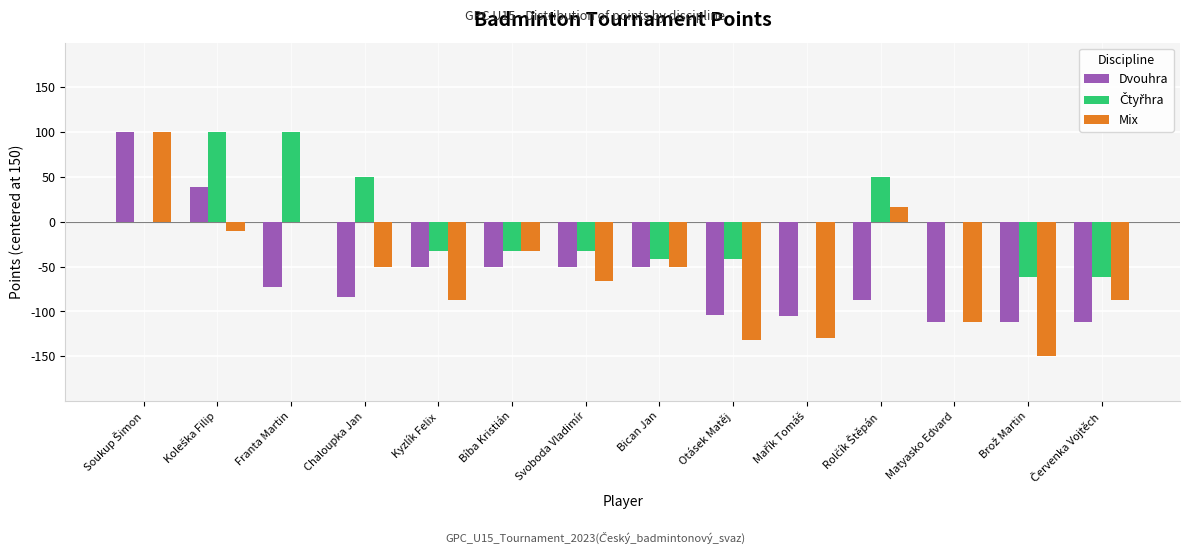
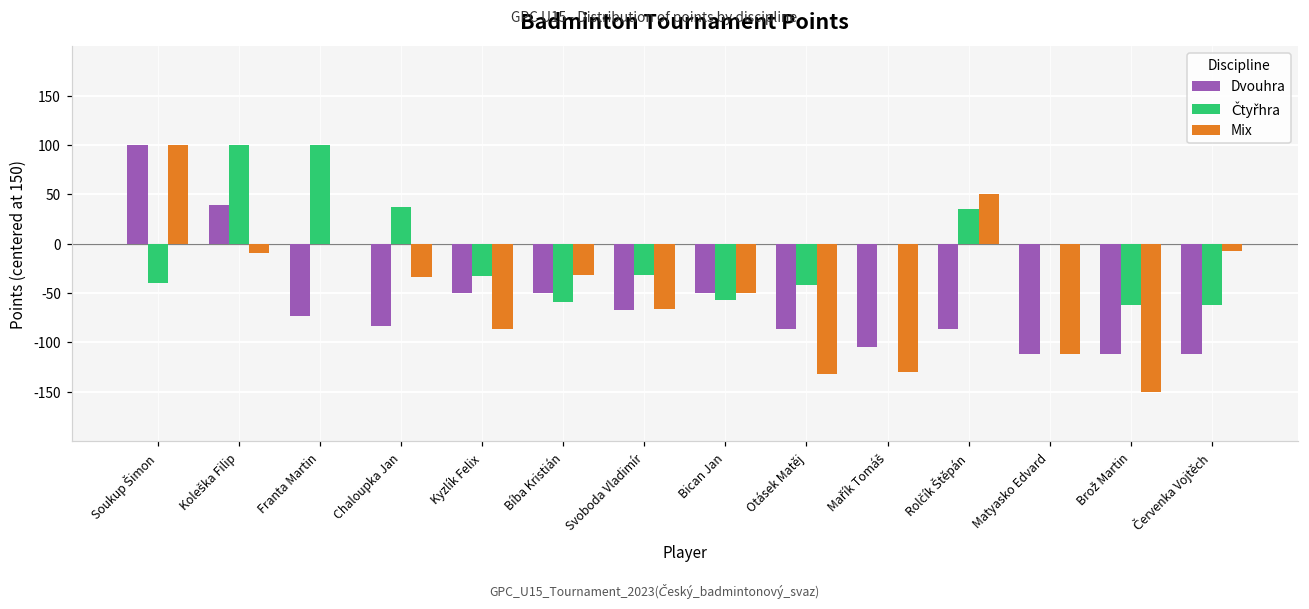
Čtyřhra, Soukup Šimon: 0 -> -40
Čtyřhra, Chaloupka Jan: 50 -> 40
Mix, Chaloupka Jan: -50 -> -30
Čtyřhra, Bíba Kristián: -30 -> -60
Dvouhra, Svoboda Vladimír: -50 -> -70
Čtyřhra, Bican Jan: -40 -> -60
Dvouhra, Otásek Matěj: -100 -> -90
Čtyřhra, Rolčík Štěpán: 50 -> 40
Mix, Rolčík Štěpán: 20 -> 50
Mix, Červenka Vojtěch: -90 -> -10
